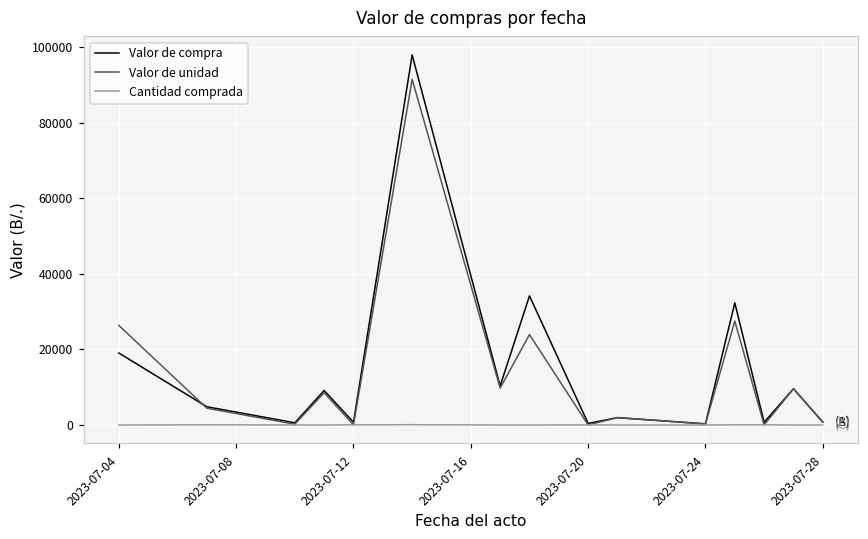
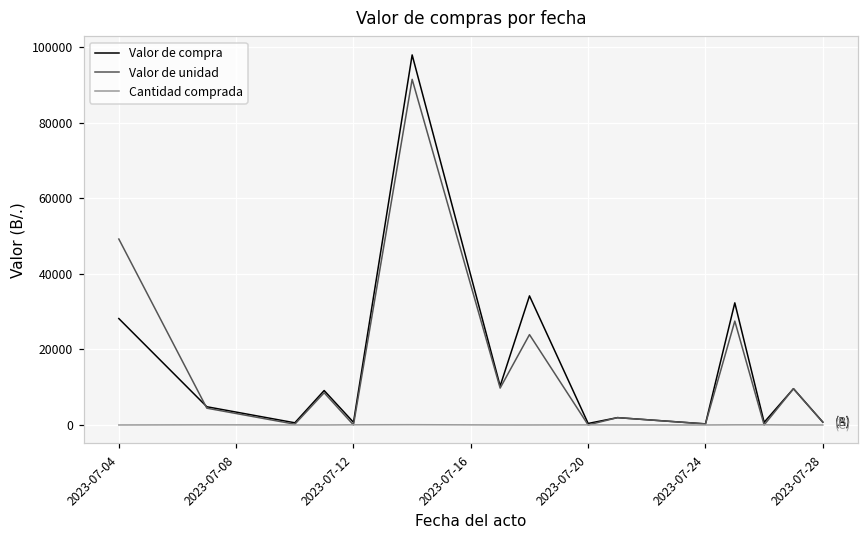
Valor de compra, 2023-07-04: 19000 -> 28000
Valor de unidad, 2023-07-04: 26000 -> 49000
